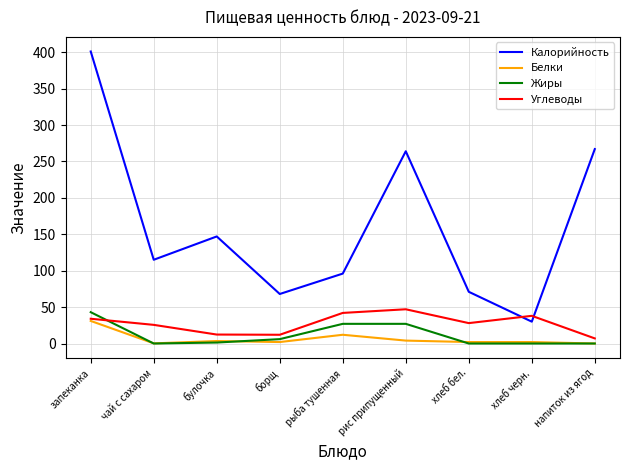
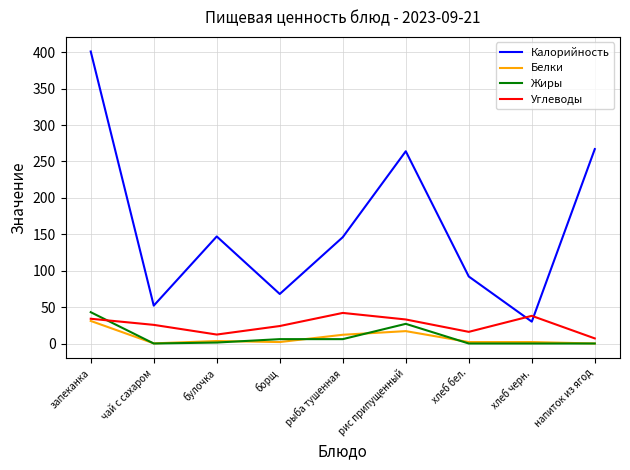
Калорийность, чай с сахаром: 120 -> 50
Углеводы, борщ: 10 -> 20
Калорийность, рыба тушенная: 100 -> 150
Жиры, рыба тушенная: 30 -> 10
Белки, рис припущенный: 0 -> 20
Углеводы, рис припущенный: 50 -> 30
Калорийность, хлеб бел.: 70 -> 90
Углеводы, хлеб бел.: 30 -> 20
